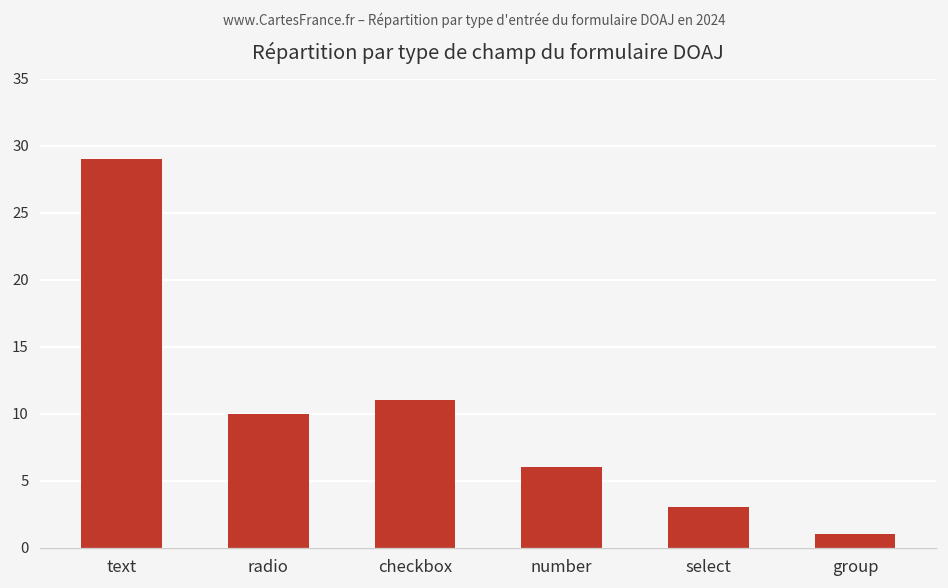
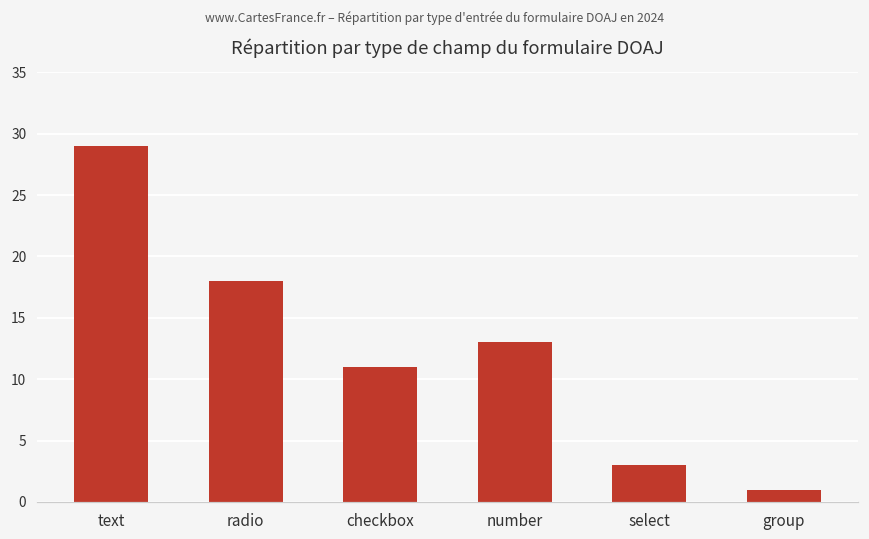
radio: 10 -> 18
number: 6 -> 13
